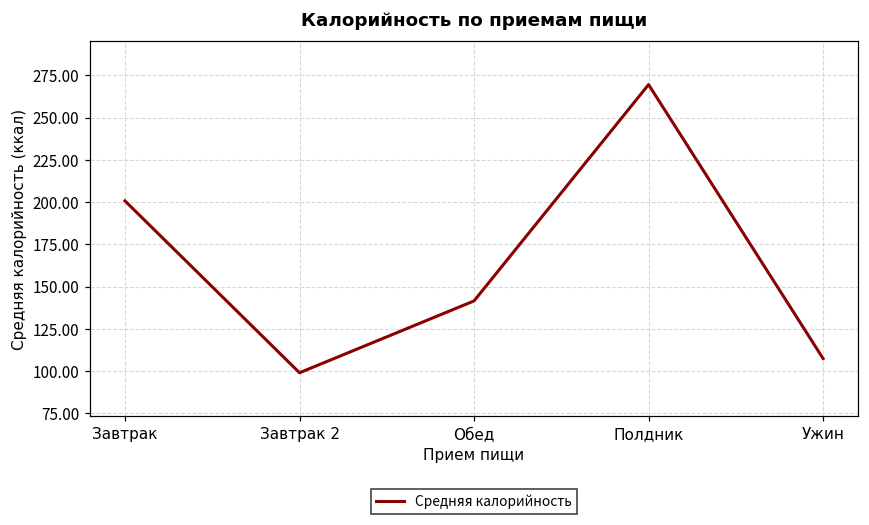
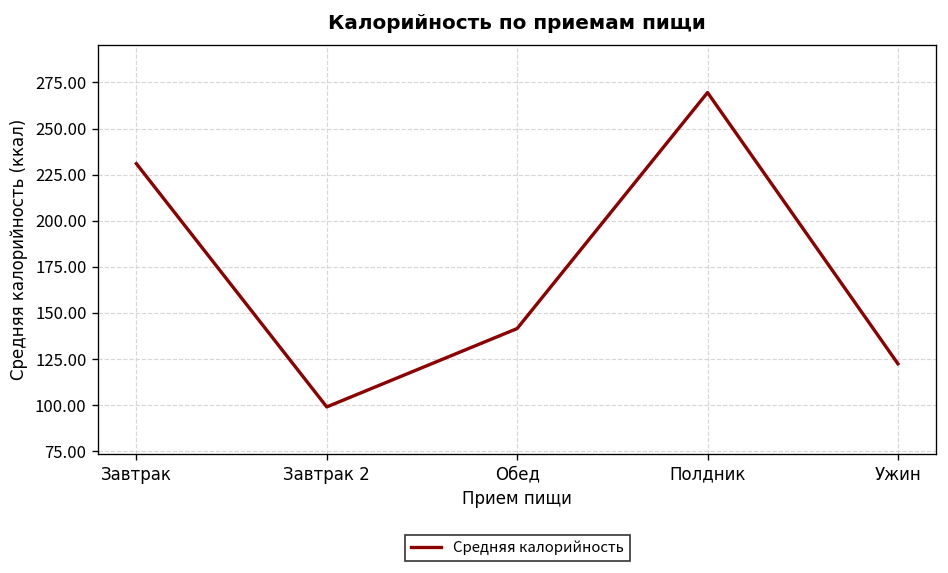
Завтрак: 201 -> 231
Ужин: 107 -> 122
